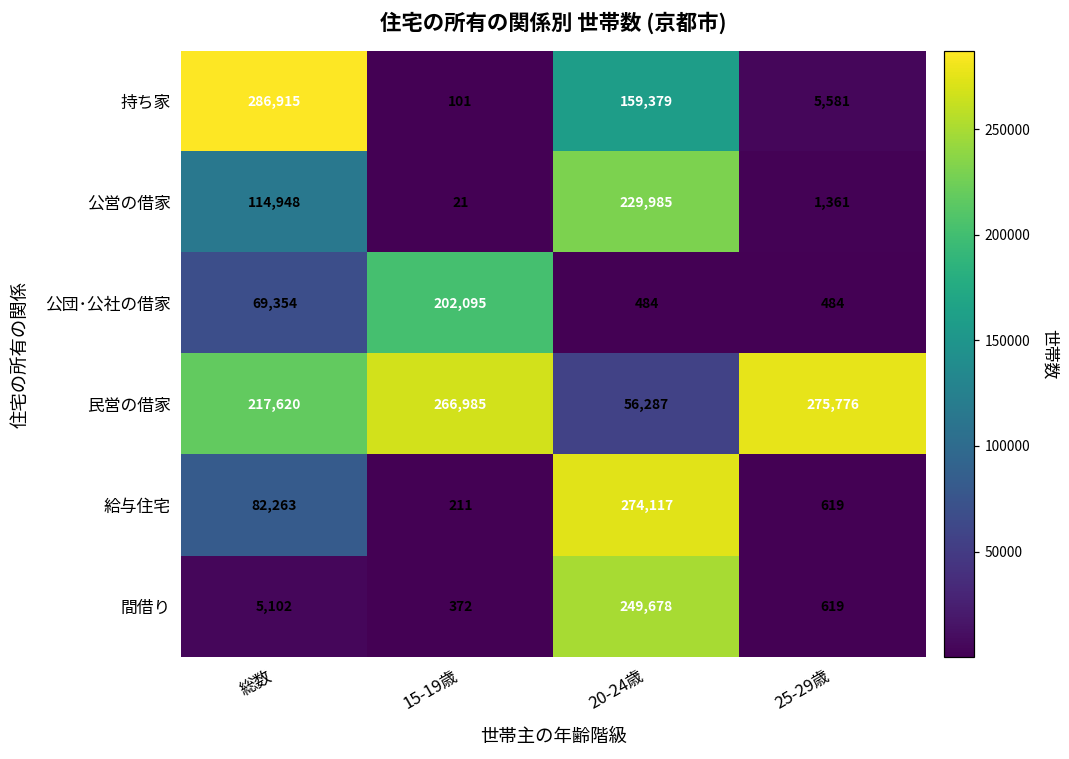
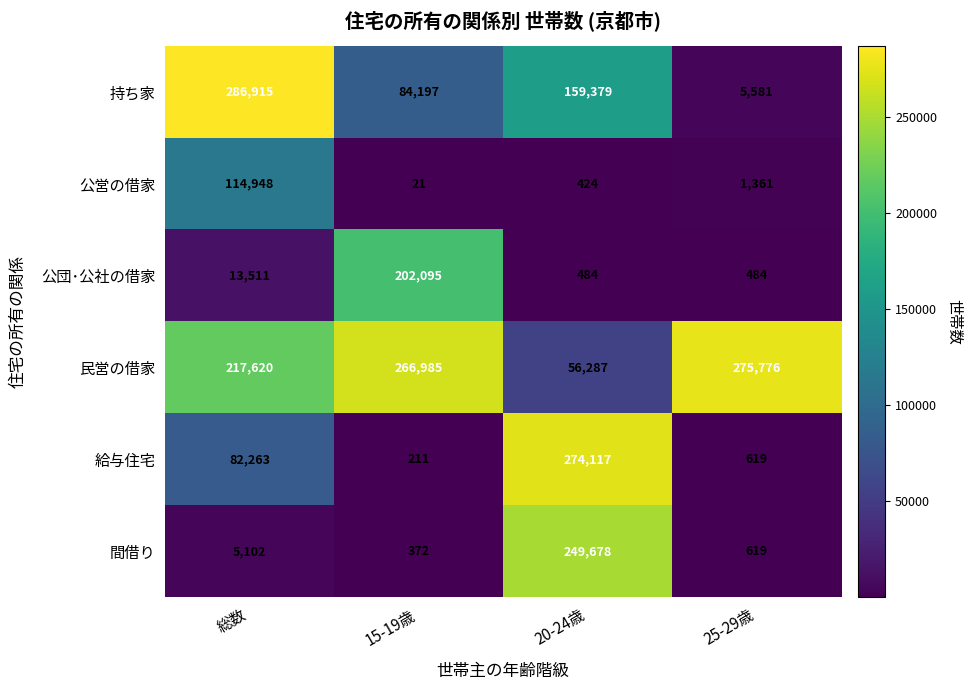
持ち家, 15-19歳: 101 -> 84,197
公営の借家, 20-24歳: 229,985 -> 424
公団･公社の借家, 総数: 69,354 -> 13,511
